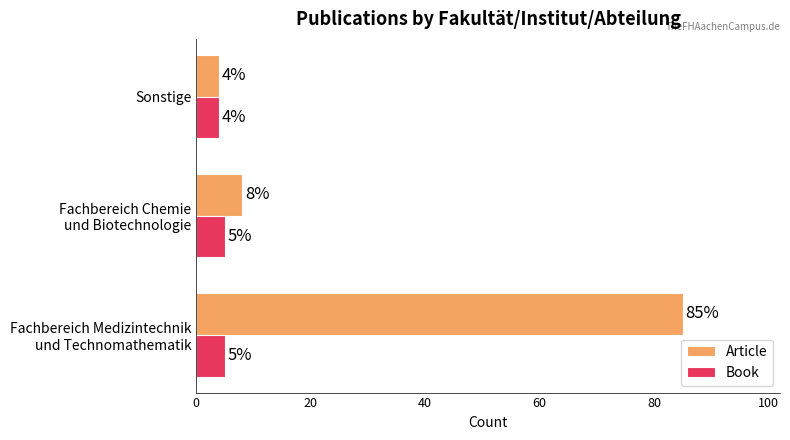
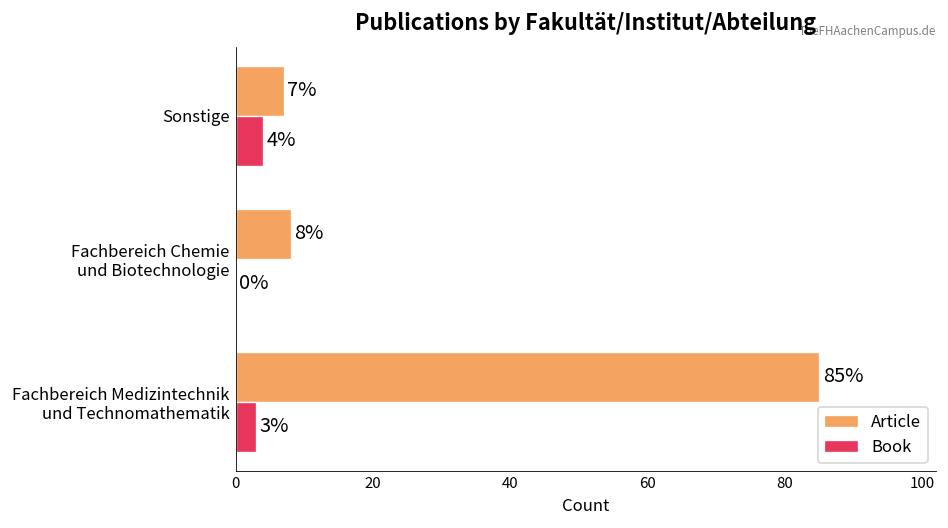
Article, Sonstige: 4% -> 7%
Book, Fachbereich Chemie und Biotechnologie: 5% -> 0%
Book, Fachbereich Medizintechnik und Technomathematik: 5% -> 3%
